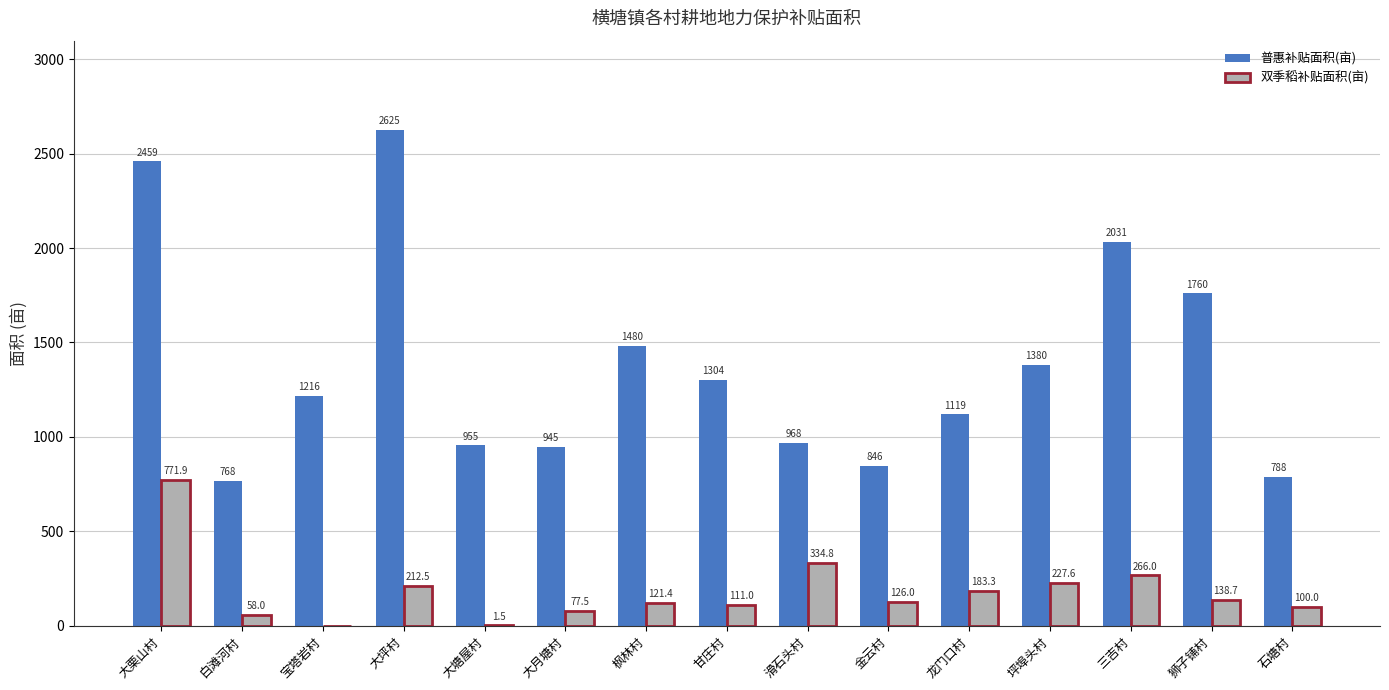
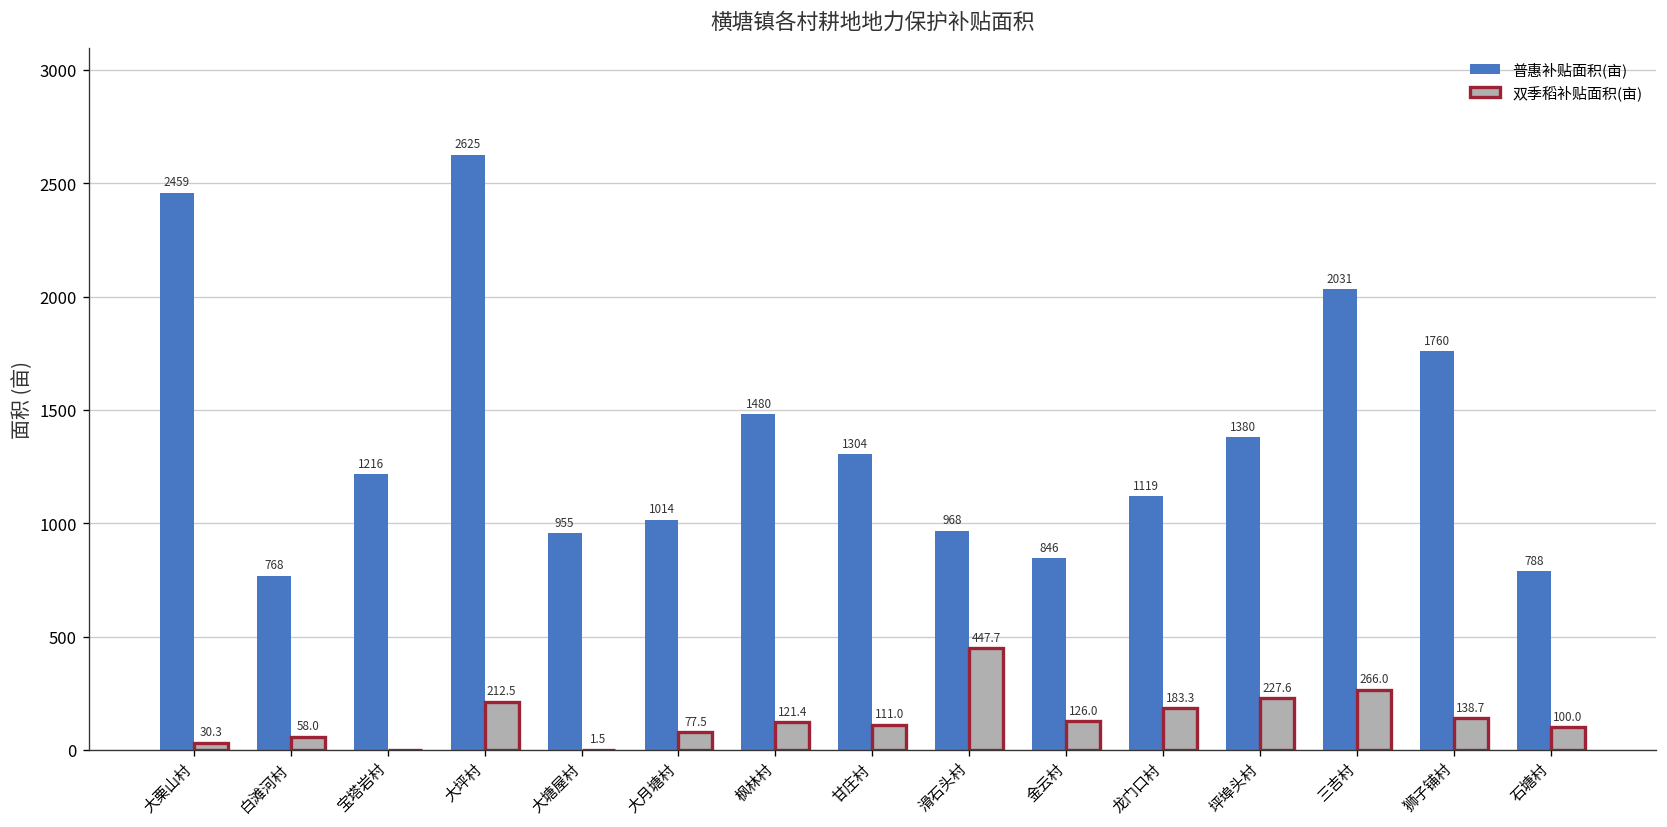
双季稻补贴面积(亩), 大栗山村: 771.9 -> 30.3
普惠补贴面积(亩), 大月塘村: 945 -> 1014
双季稻补贴面积(亩), 滑石头村: 334.8 -> 447.7
